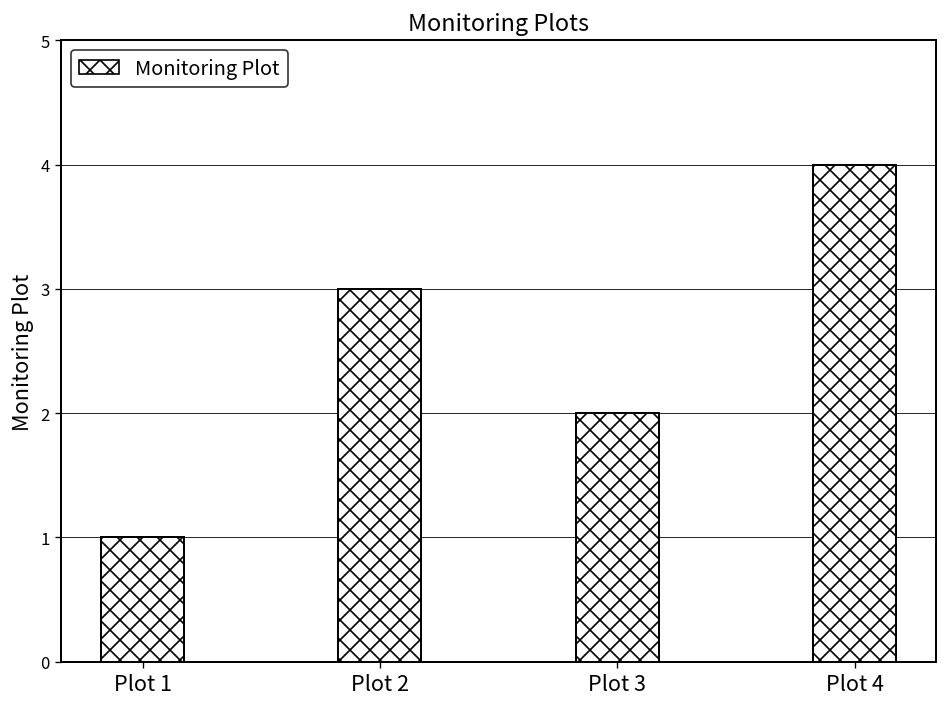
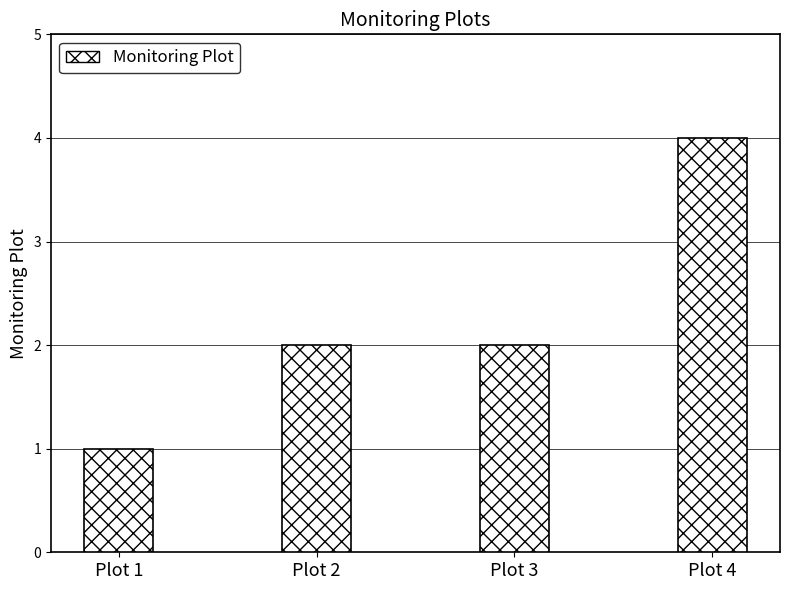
Plot 2: 3 -> 2
